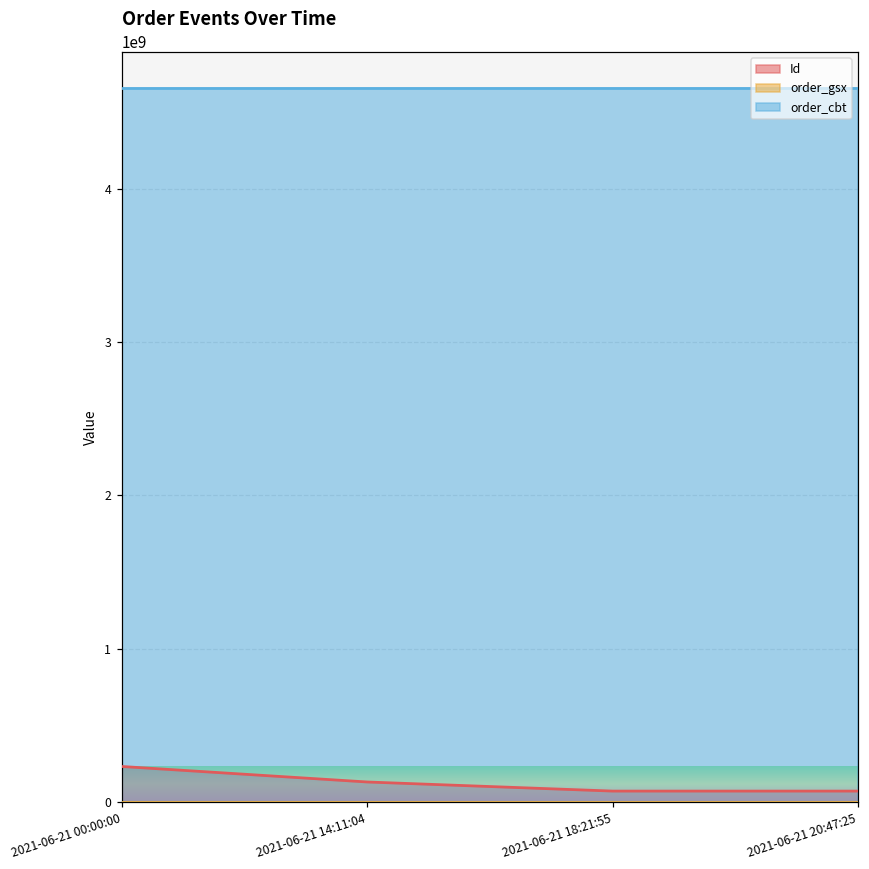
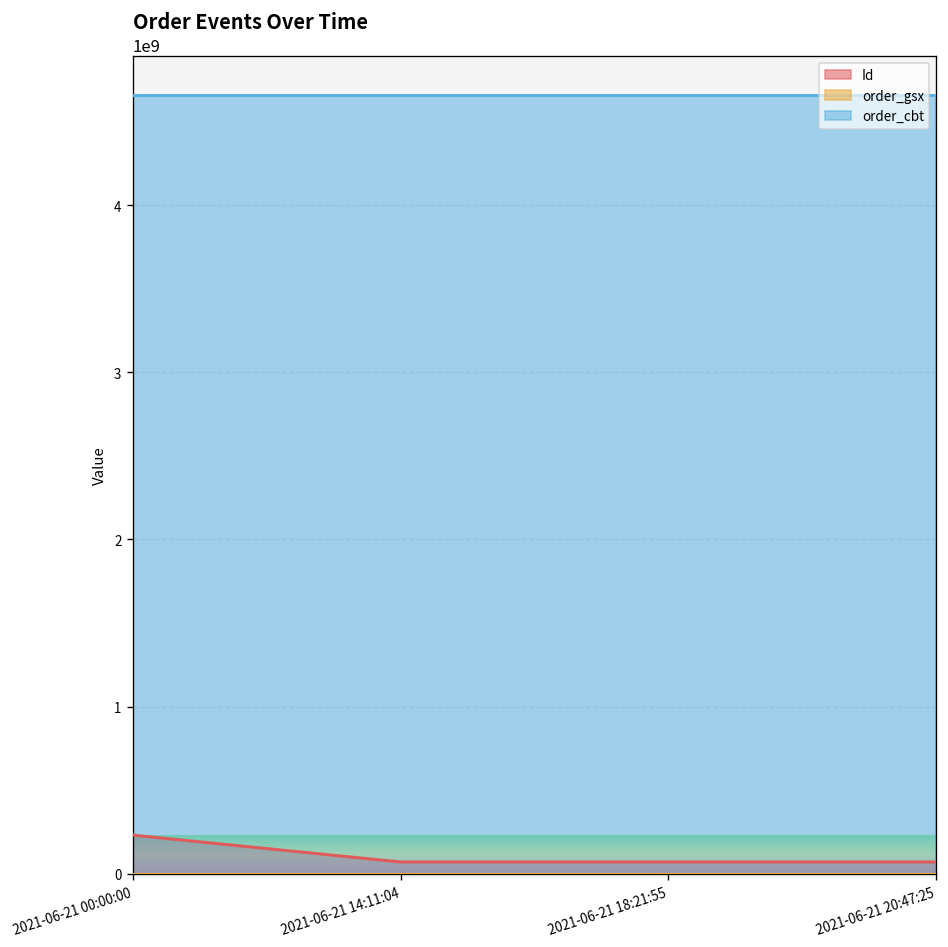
Id, 2021-06-21 14:11:04: 130000000 -> 70000000
